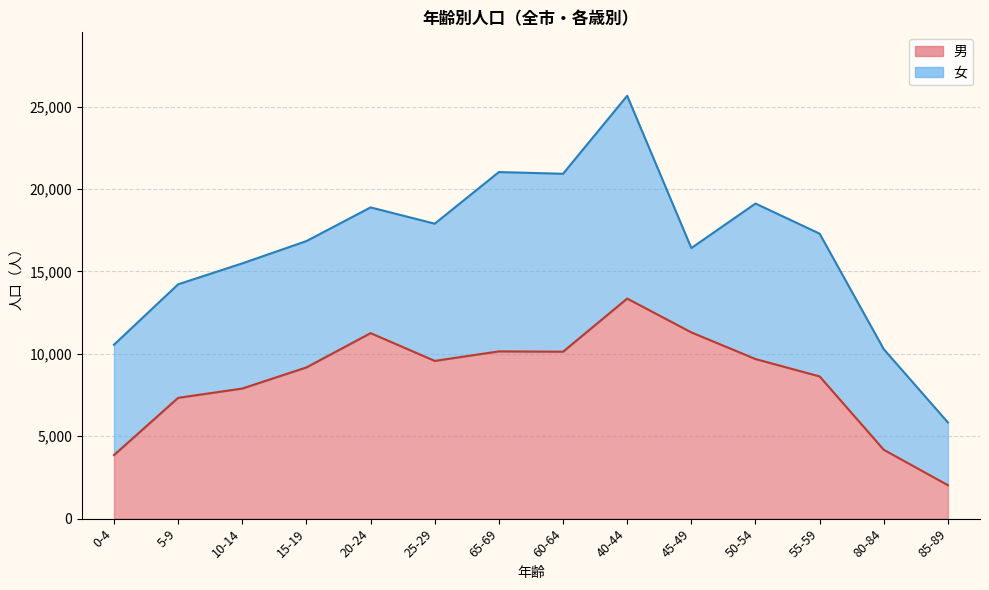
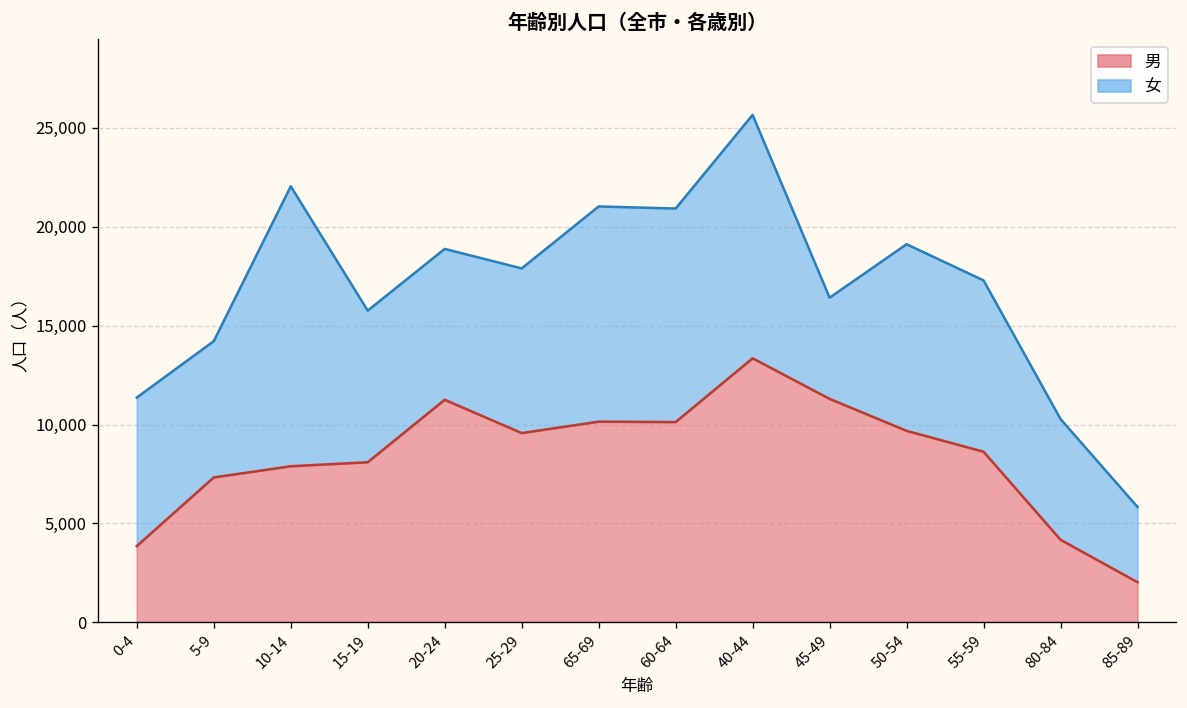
女, 0-4: 6,700 -> 7,500
女, 10-14: 7,600 -> 14,200
男, 15-19: 9,200 -> 8,100
